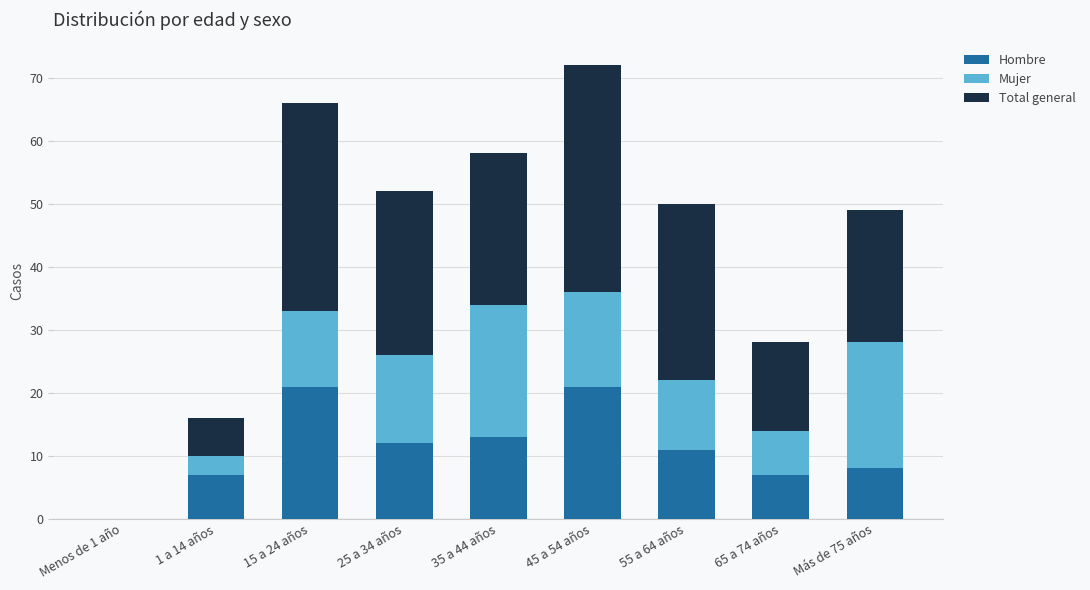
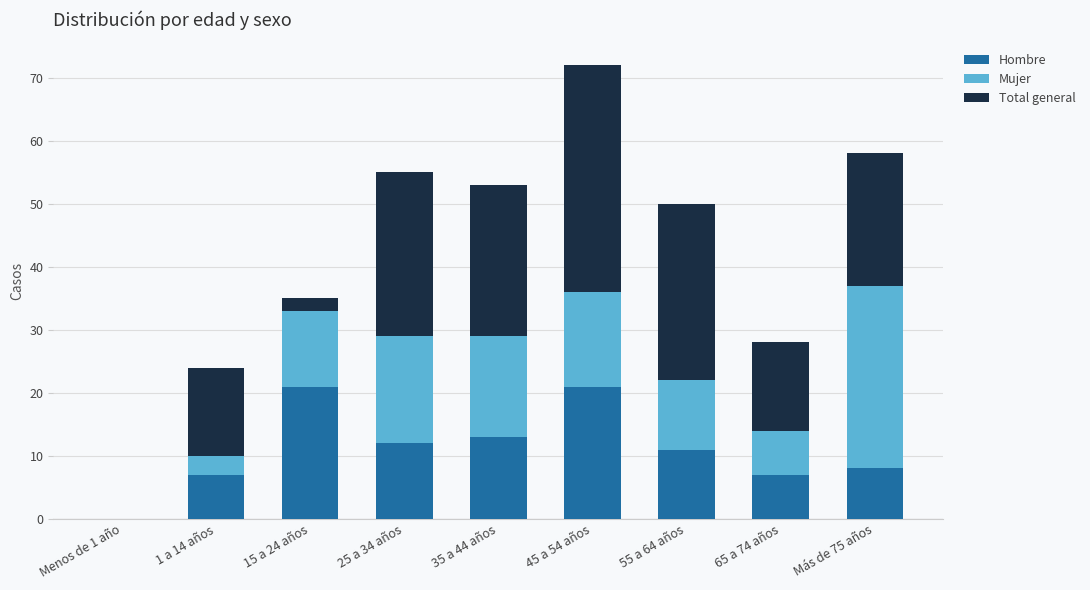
Total general, 1 a 14 años: 6 -> 14
Total general, 15 a 24 años: 33 -> 2
Mujer, 25 a 34 años: 14 -> 17
Mujer, 35 a 44 años: 21 -> 16
Mujer, Más de 75 años: 20 -> 29
